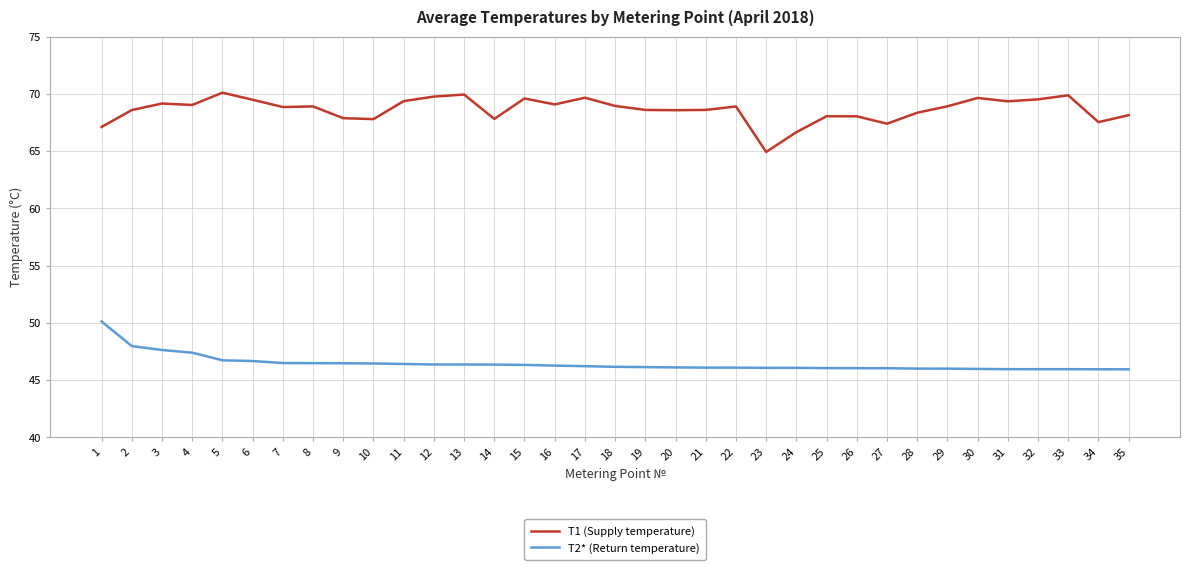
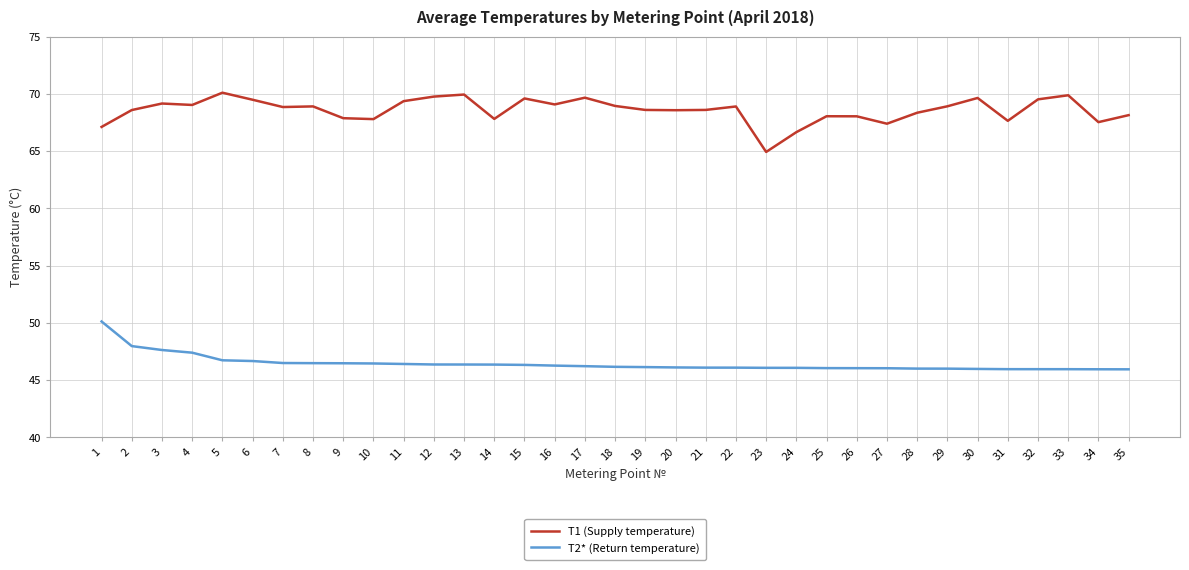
T1 (Supply temperature), 31: 69.3 -> 67.6
